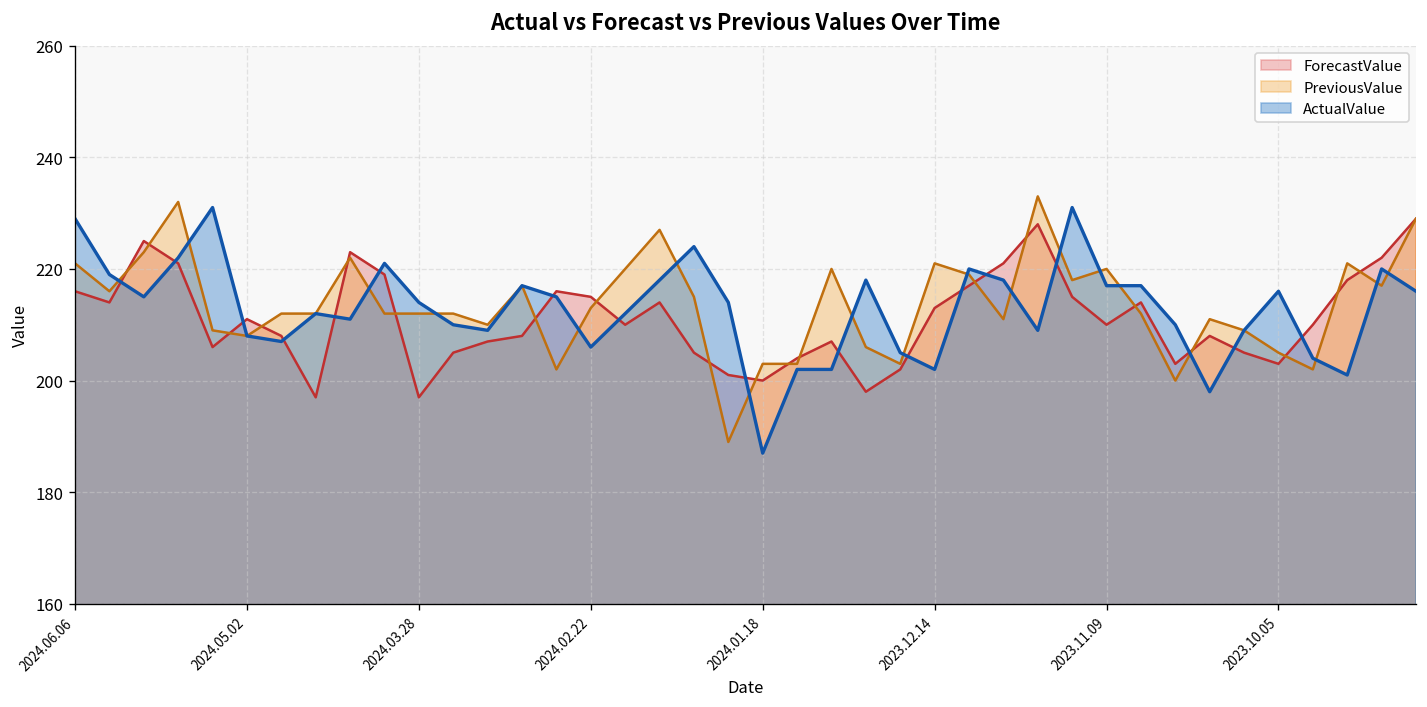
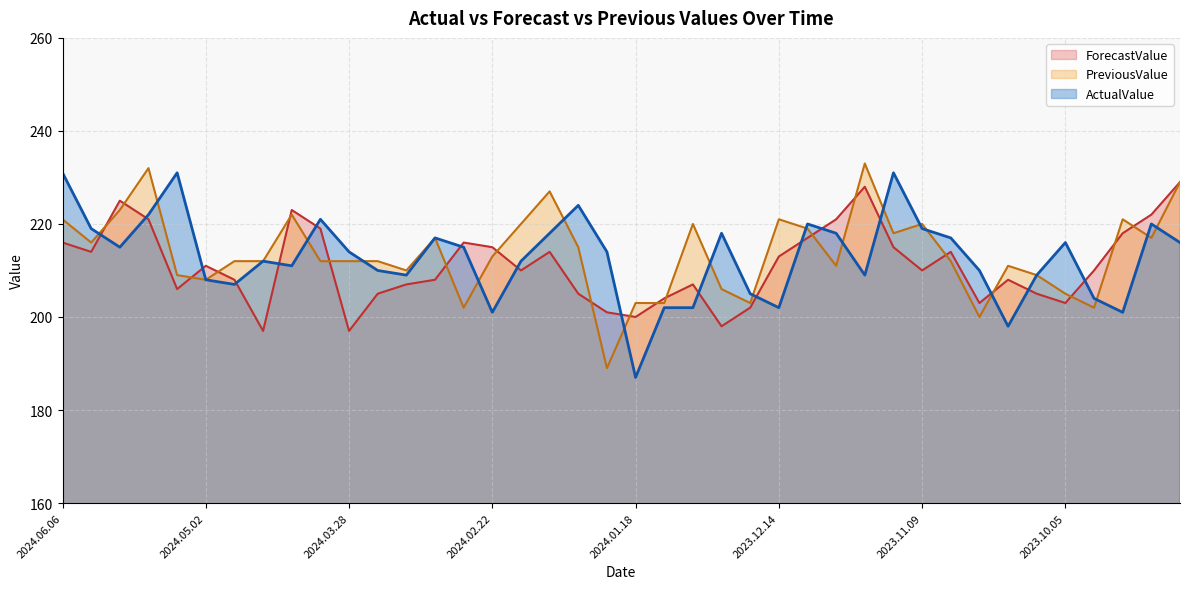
ActualValue, 2024.06.06: 229 -> 231
ActualValue, 2024.02.22: 206 -> 201
ActualValue, 2023.11.09: 217 -> 219
